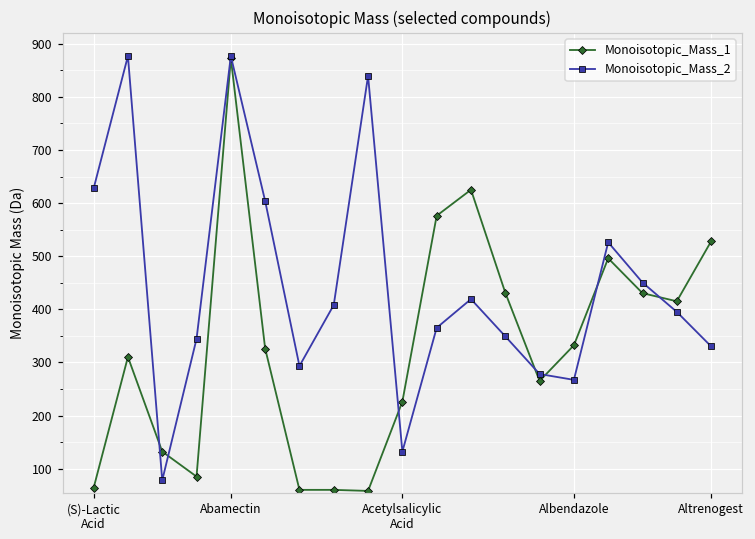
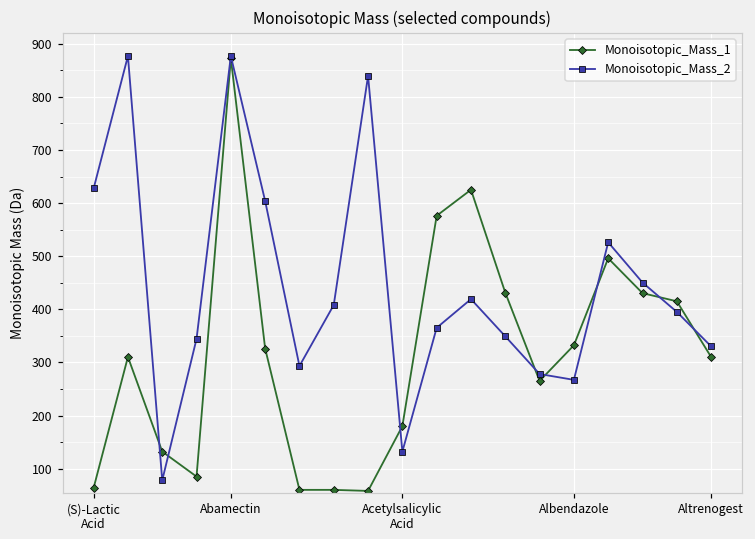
Monoisotopic_Mass_1, Acetylsalicylic Acid: 230 -> 180
Monoisotopic_Mass_1, Altrenogest: 530 -> 310
